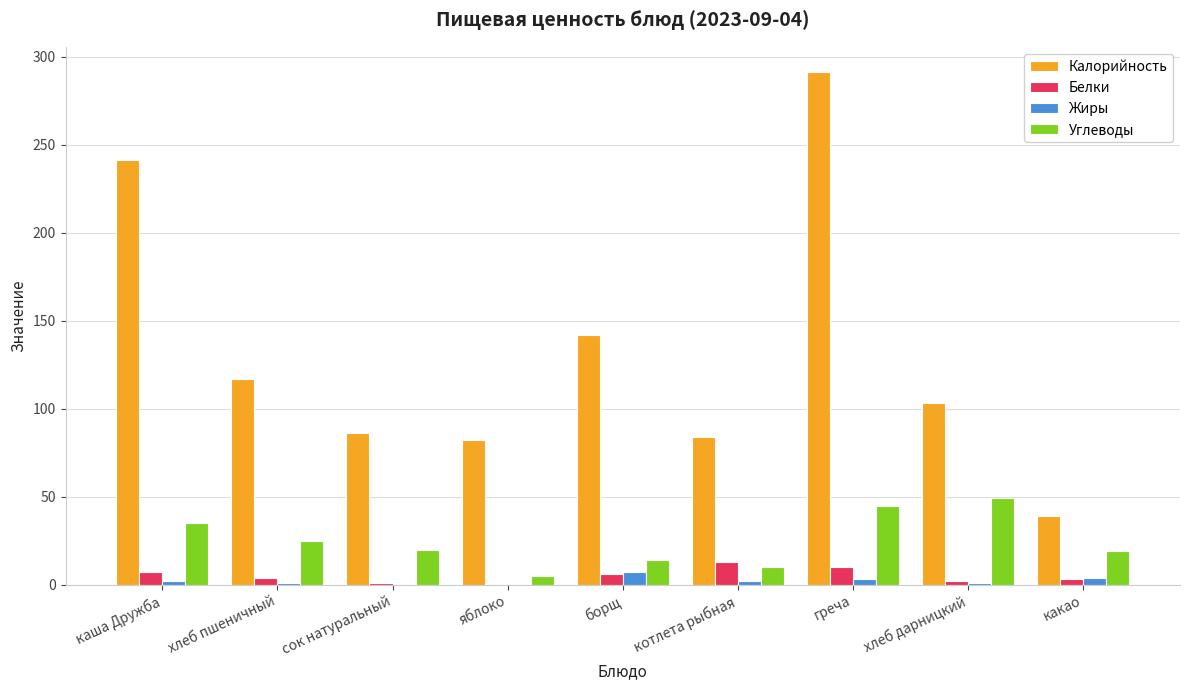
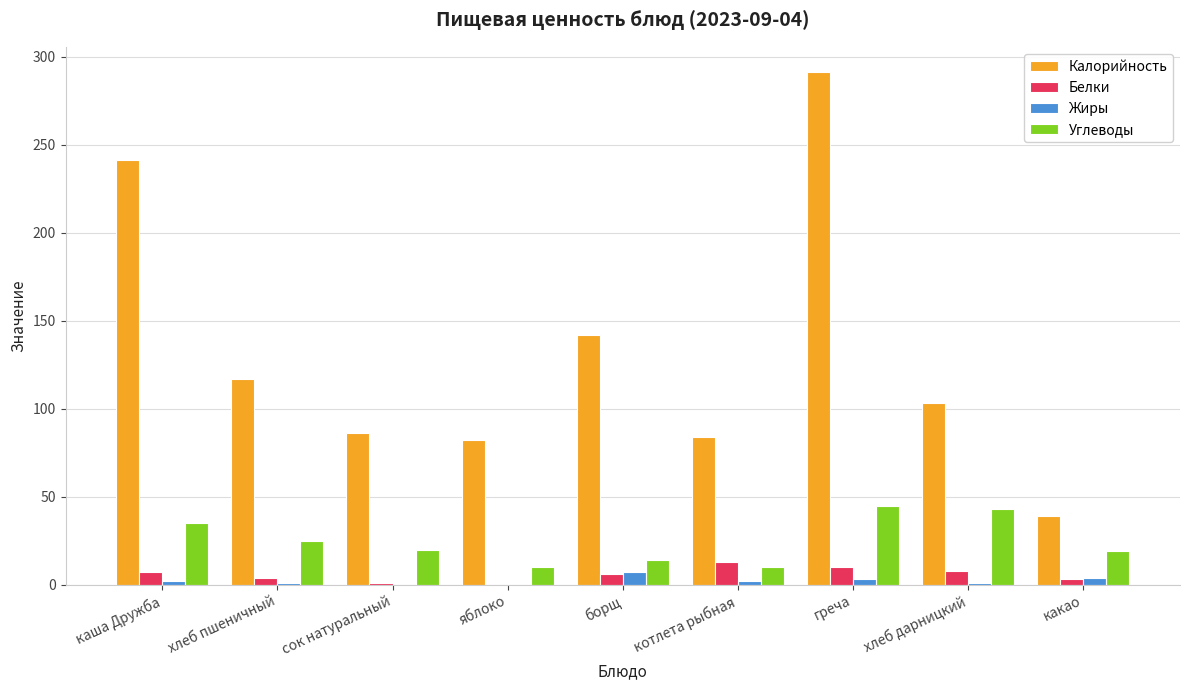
Углеводы, яблоко: 5 -> 10
Белки, хлеб дарницкий: 2 -> 8
Углеводы, хлеб дарницкий: 49 -> 43
